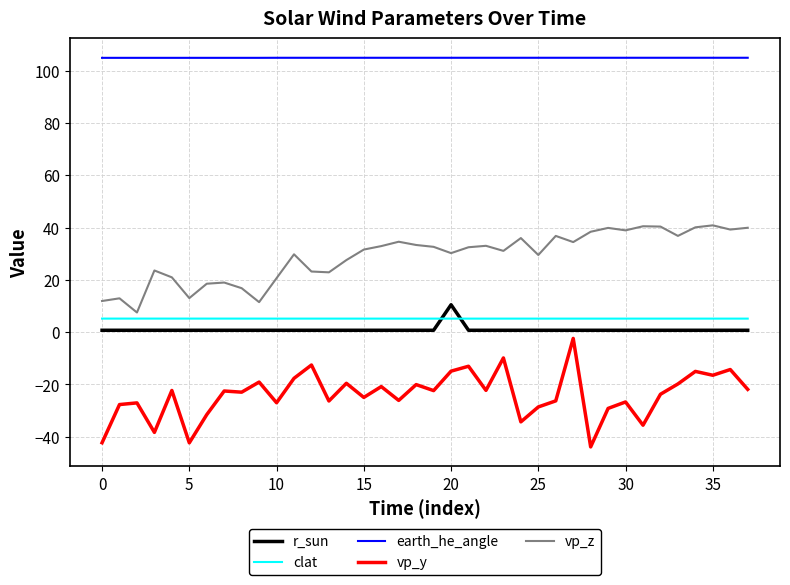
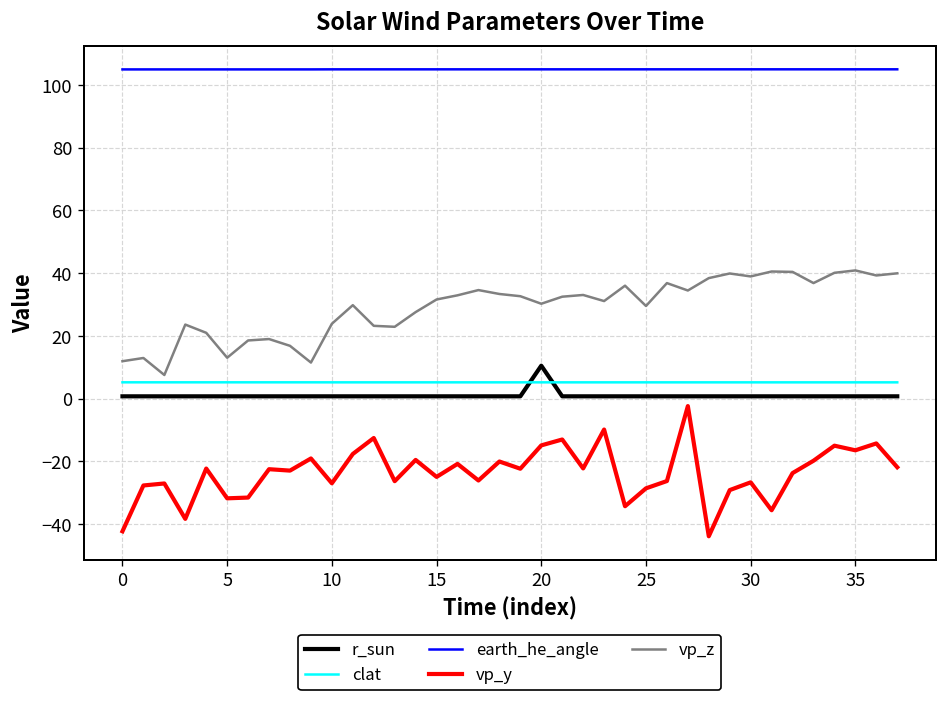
vp_y, 5: -42 -> -32
vp_z, 10: 21 -> 24
